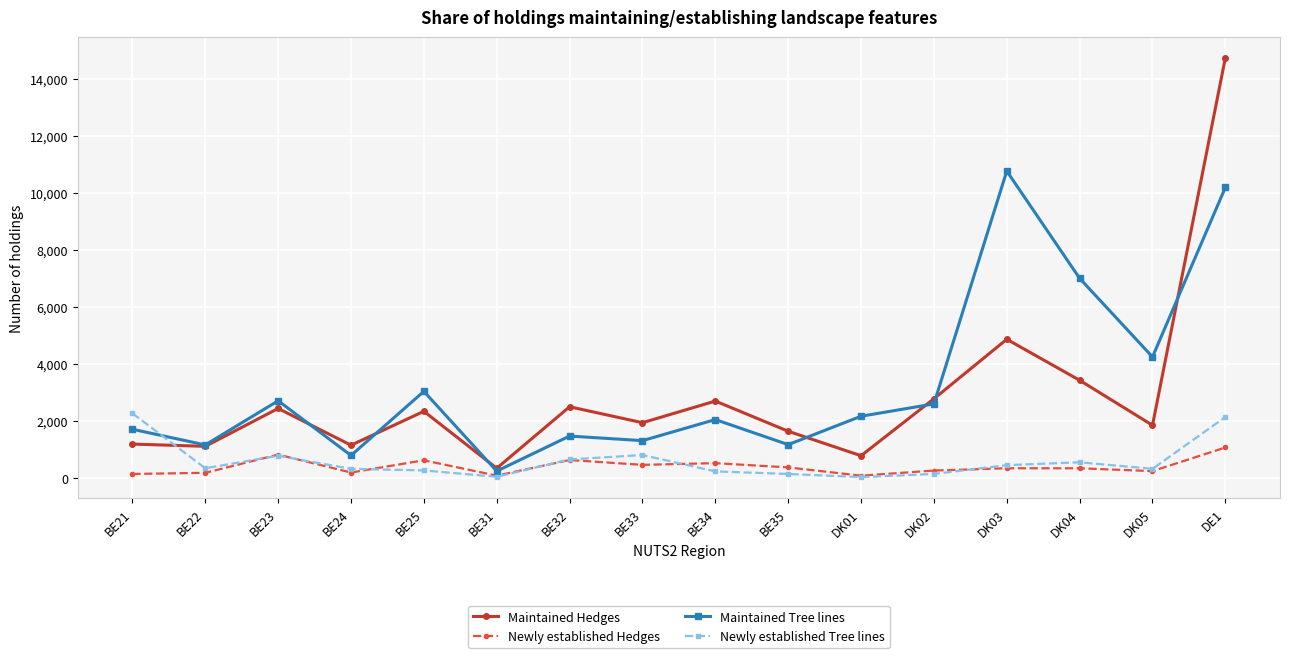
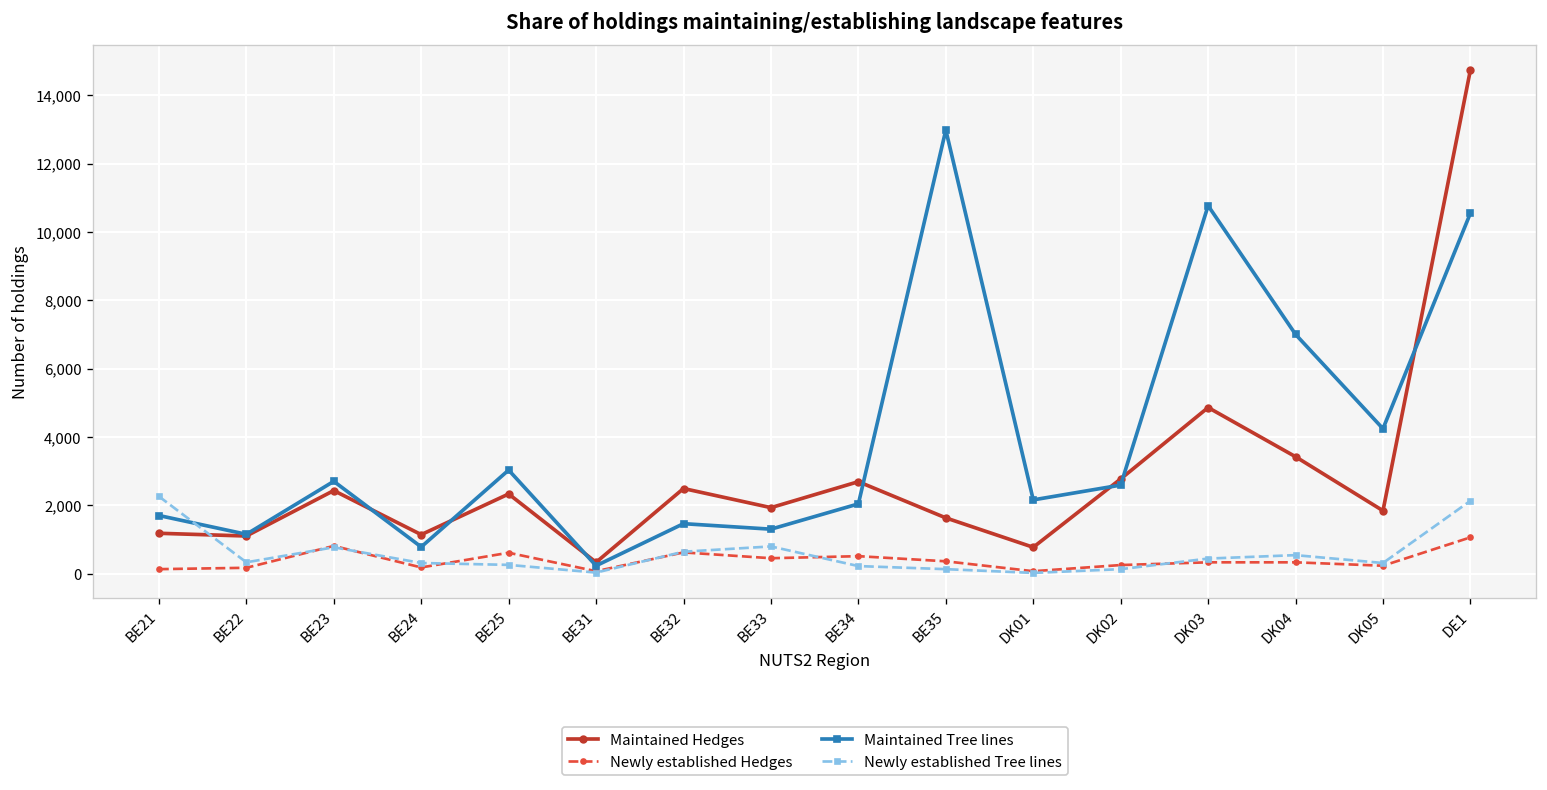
Maintained Tree lines, BE35: 1,200 -> 13,000
Maintained Tree lines, DE1: 10,200 -> 10,500
